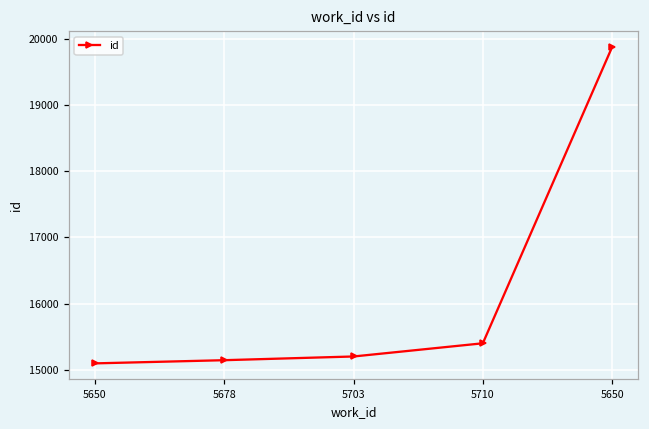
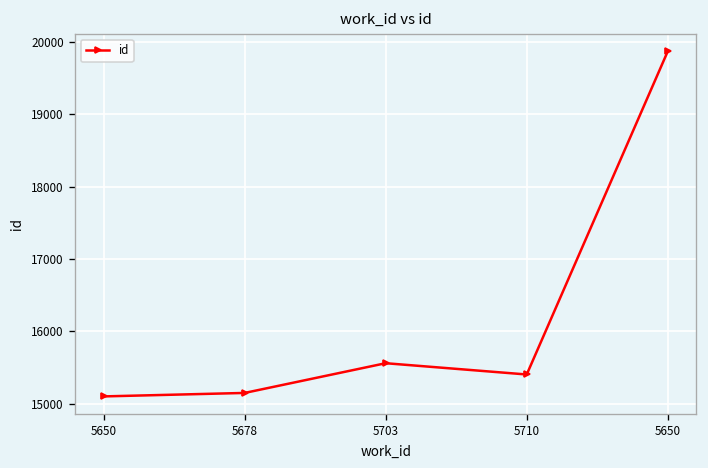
5703: 15200 -> 15600
